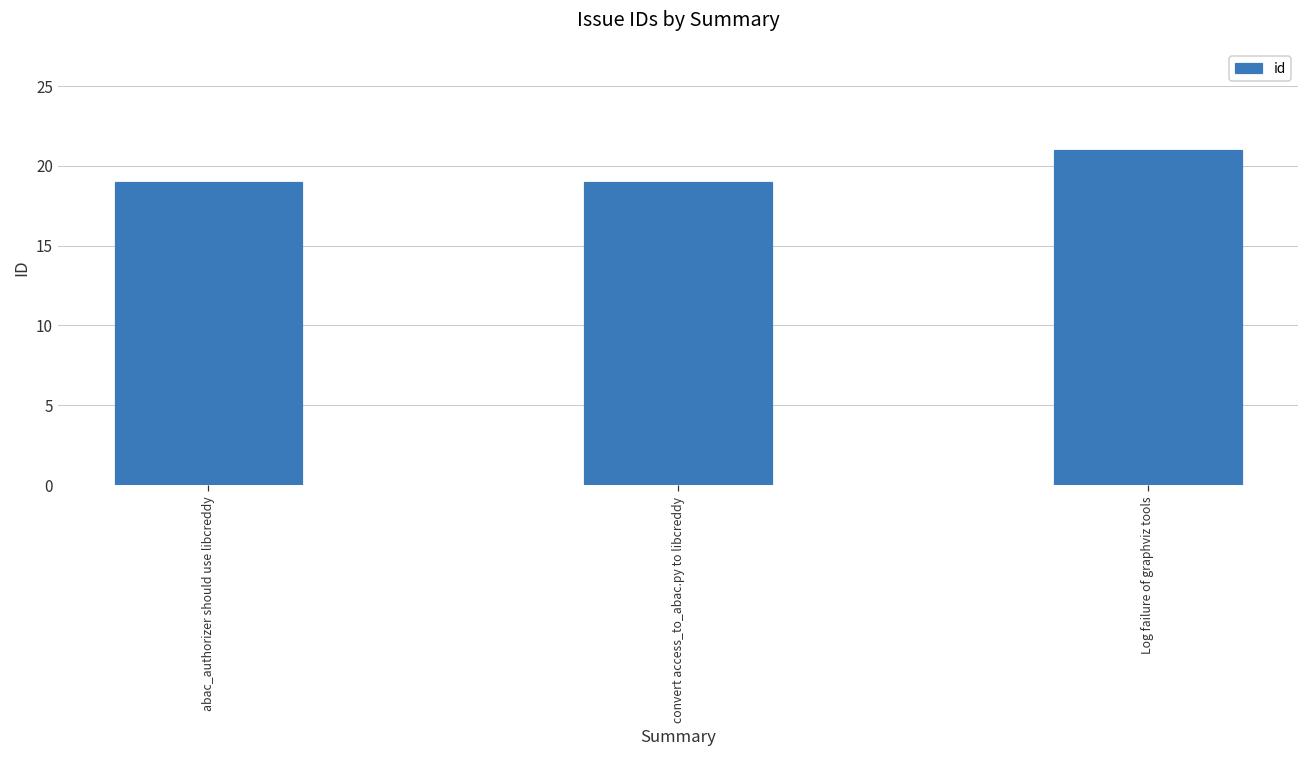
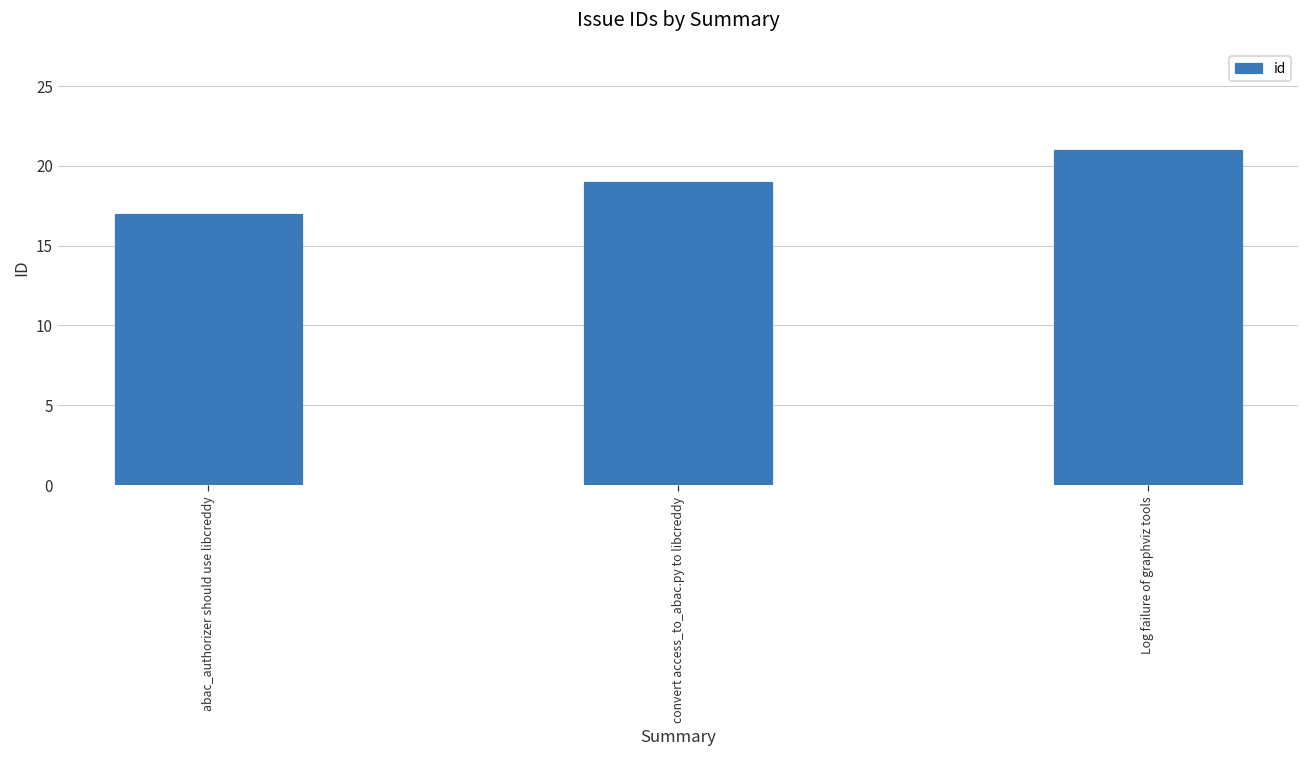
abac_authorizer should use libcreddy: 19 -> 17
